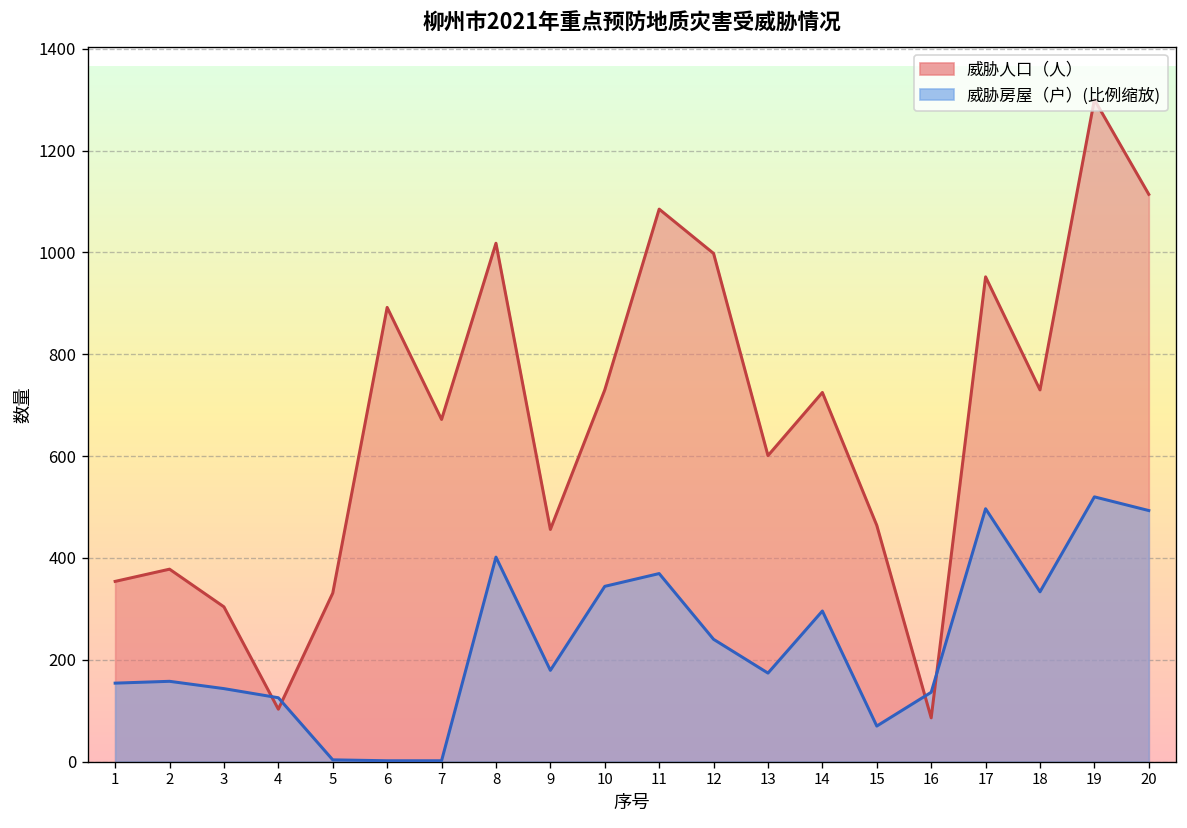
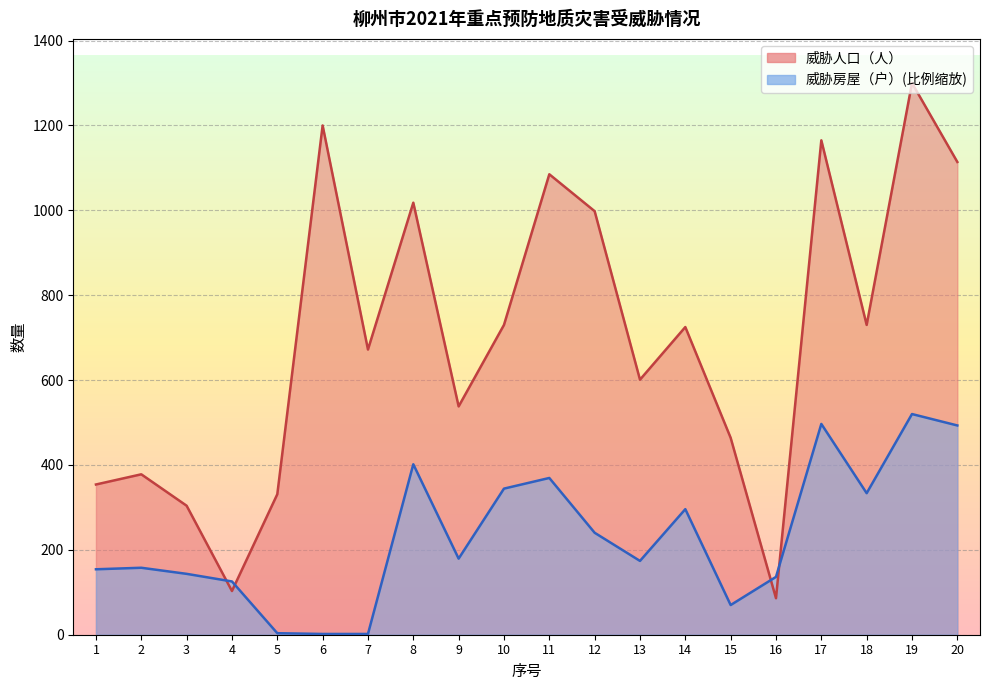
威胁人口（人）, 6: 890 -> 1200
威胁人口（人）, 9: 460 -> 540
威胁人口（人）, 17: 950 -> 1170
